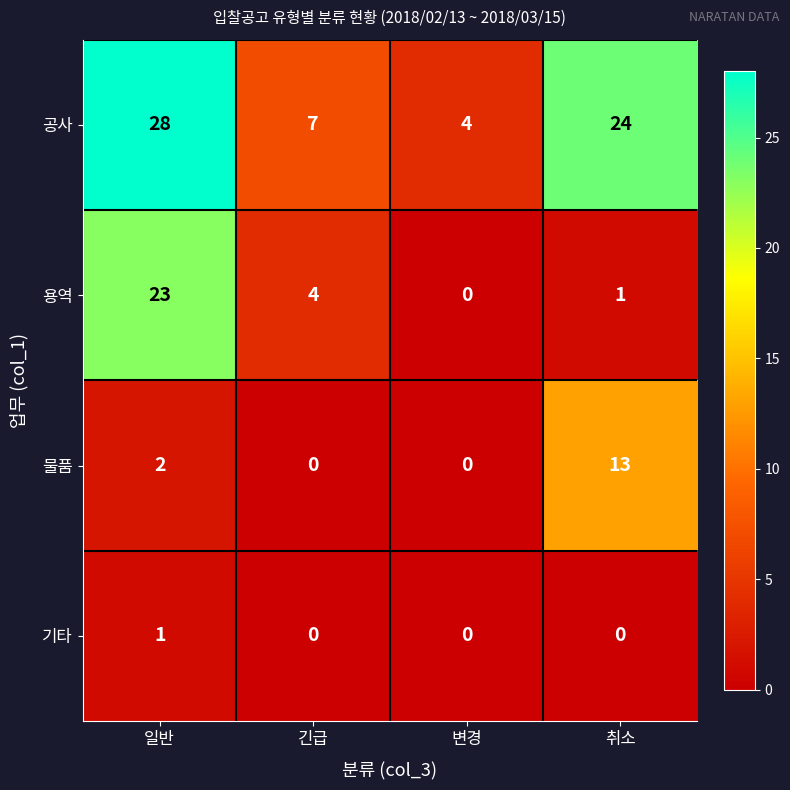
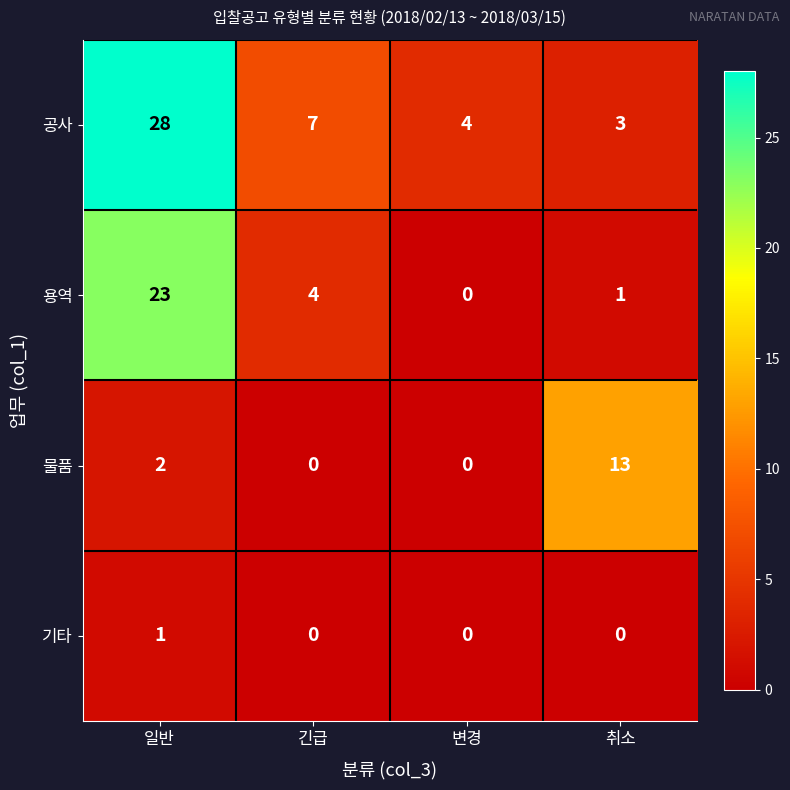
공사, 취소: 24 -> 3
